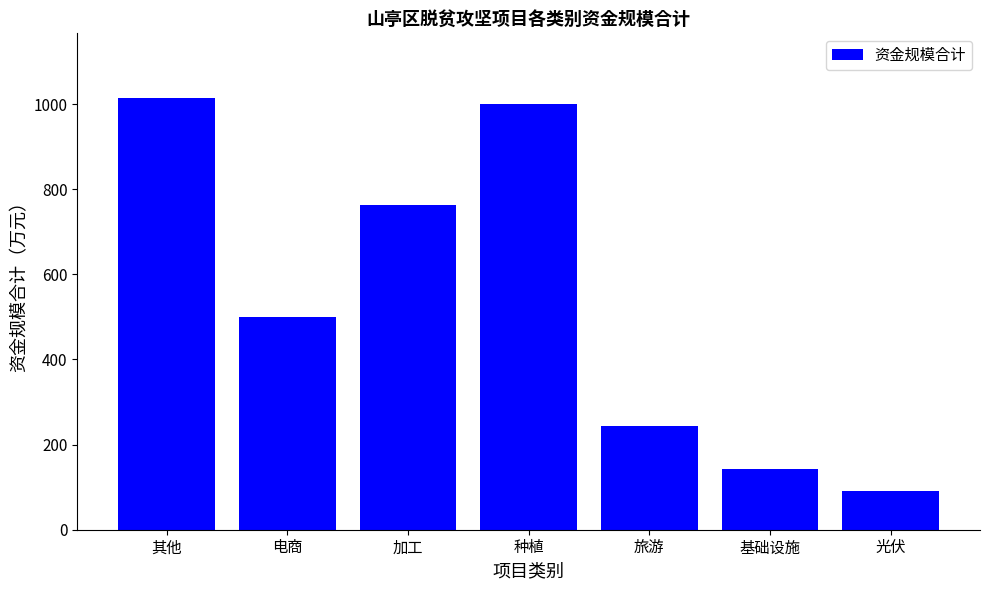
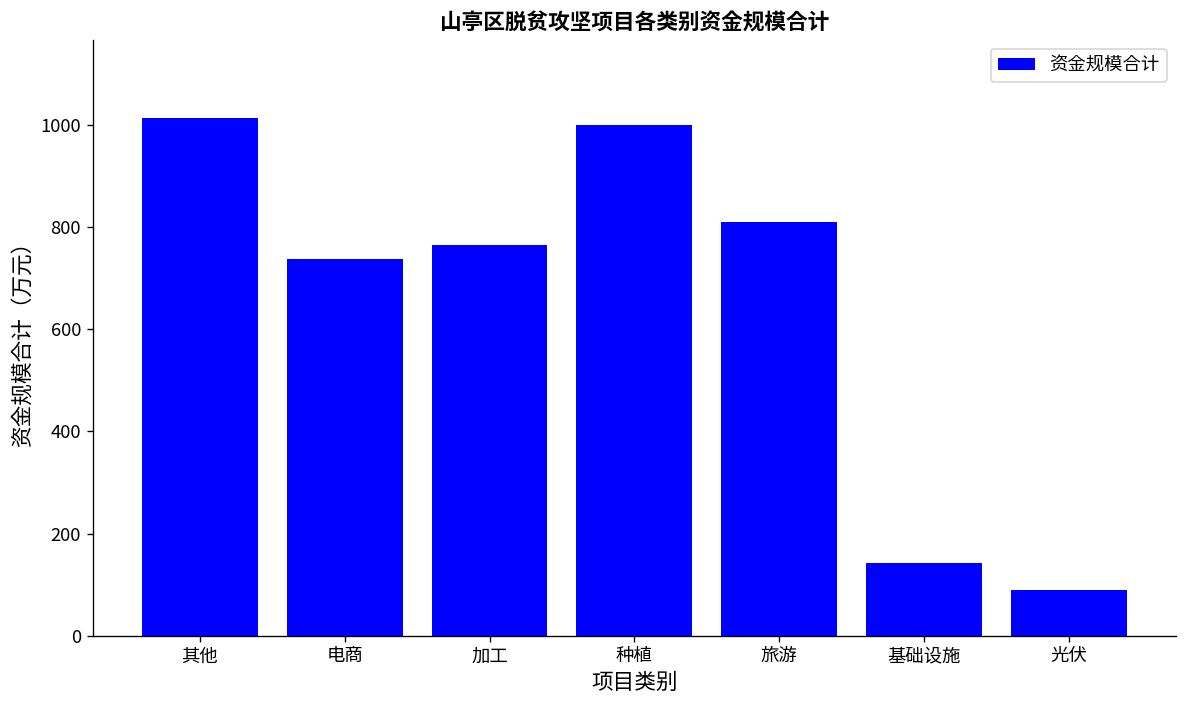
电商: 500 -> 740
旅游: 240 -> 810
